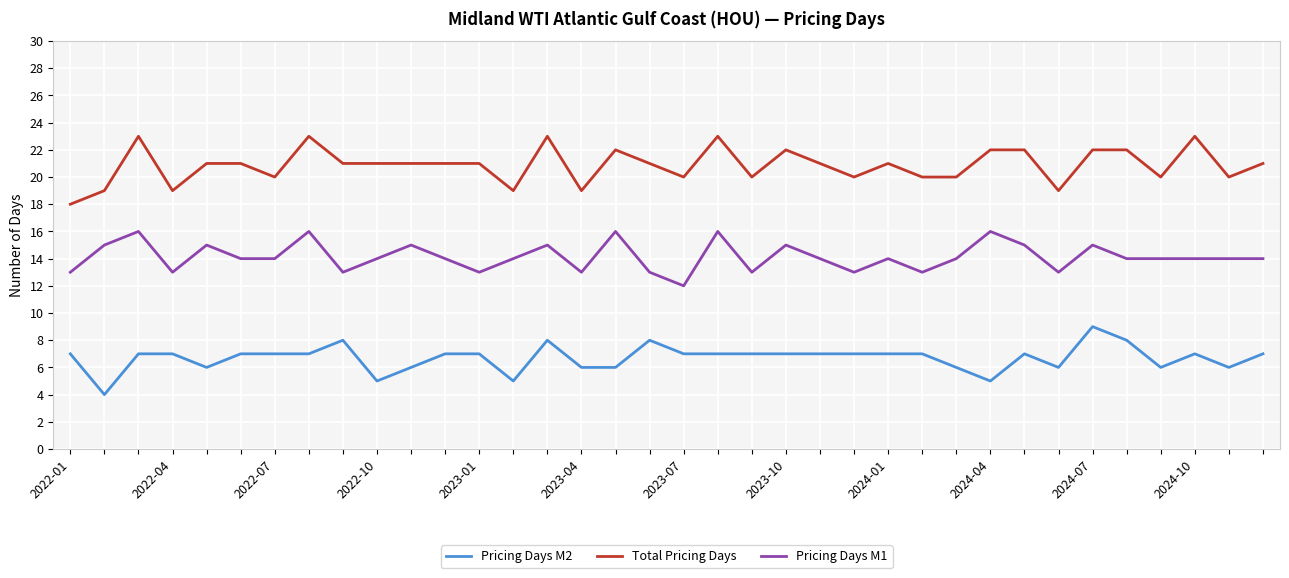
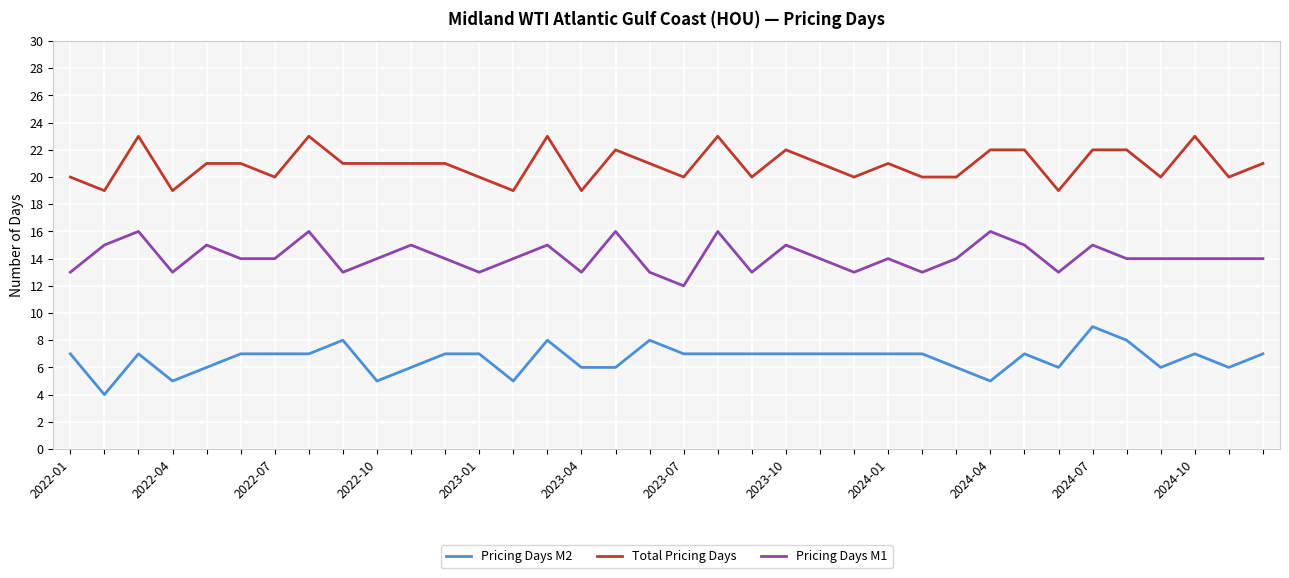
Total Pricing Days, 2022-01: 18 -> 20
Pricing Days M2, 2022-04: 7 -> 5
Total Pricing Days, 2023-01: 21 -> 20
